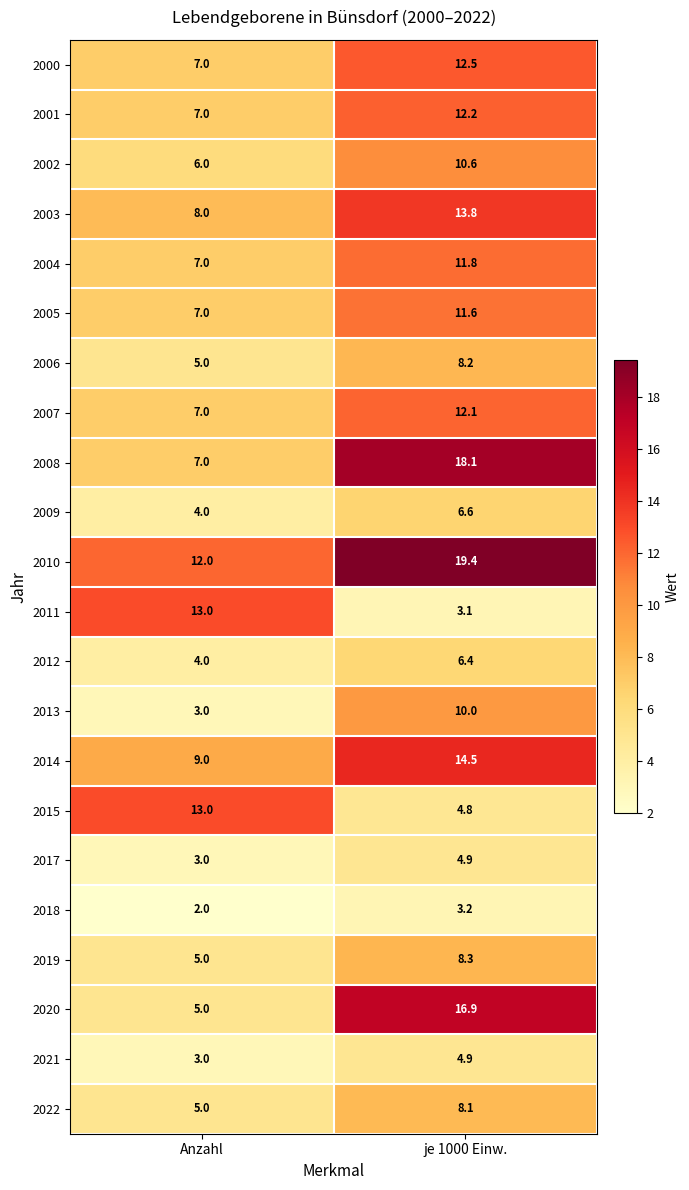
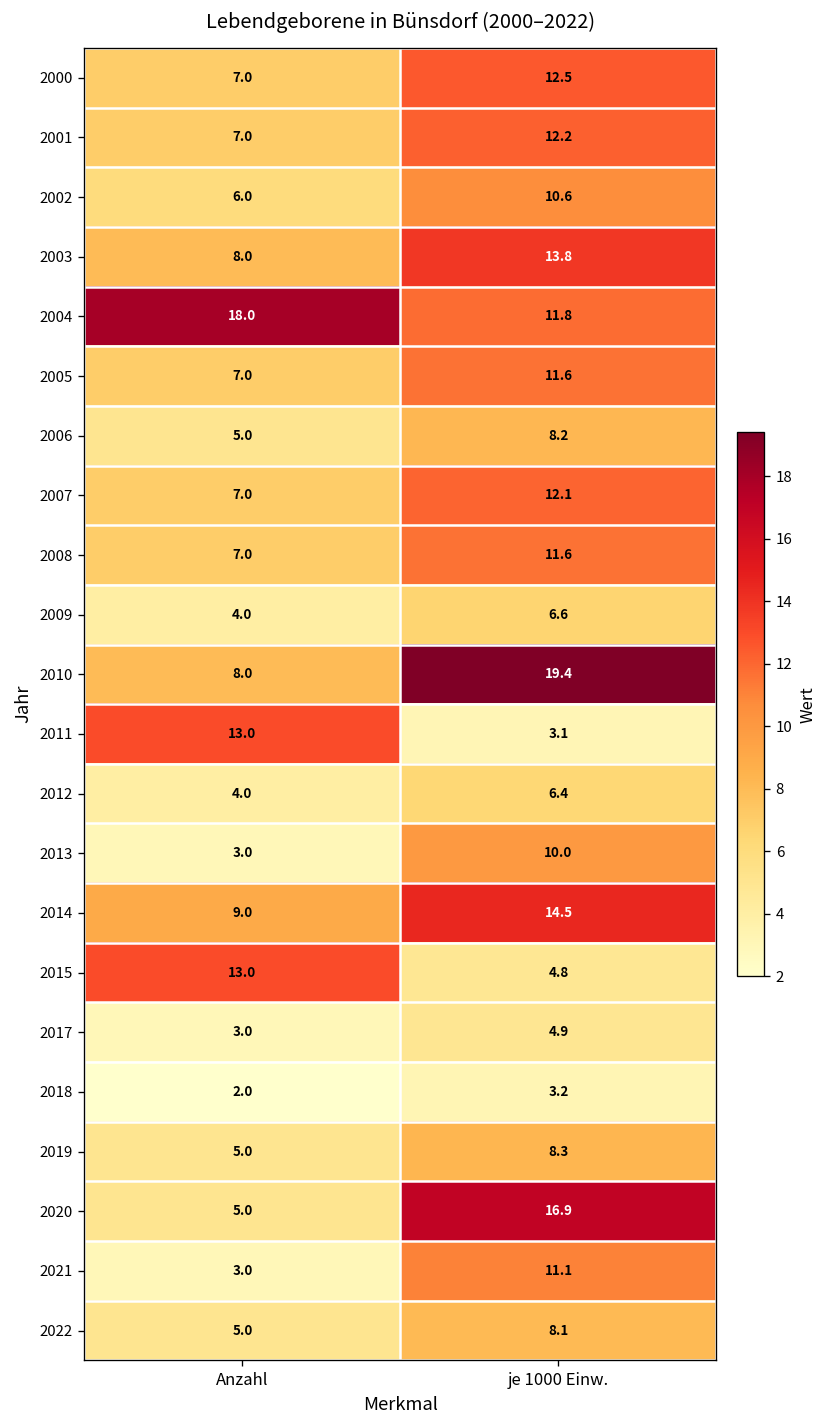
2004, Anzahl: 7.0 -> 18.0
2008, je 1000 Einw.: 18.1 -> 11.6
2010, Anzahl: 12.0 -> 8.0
2021, je 1000 Einw.: 4.9 -> 11.1
